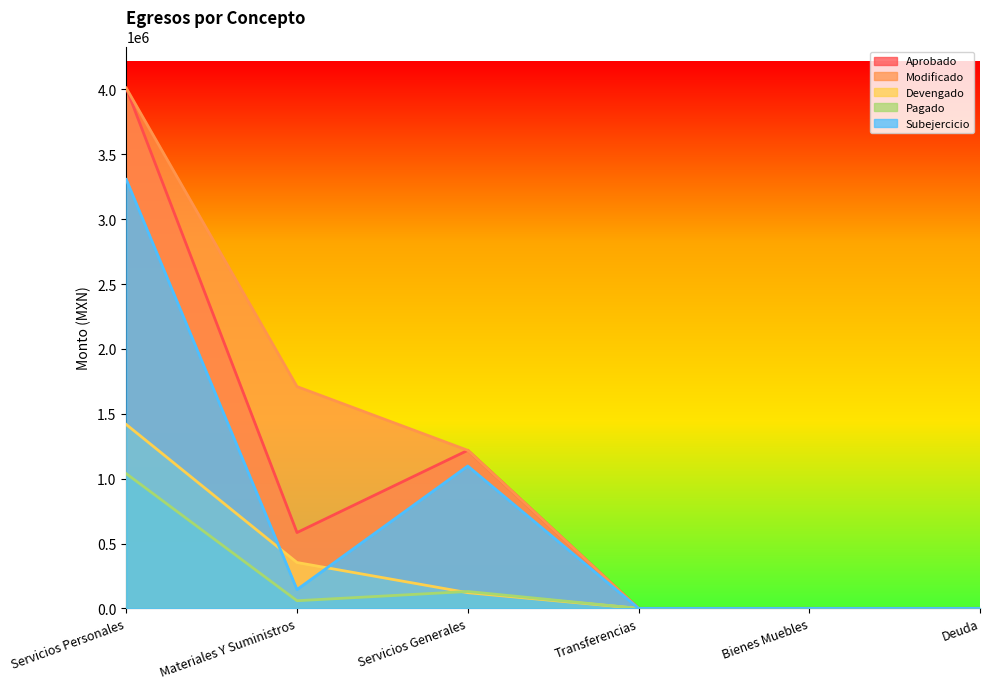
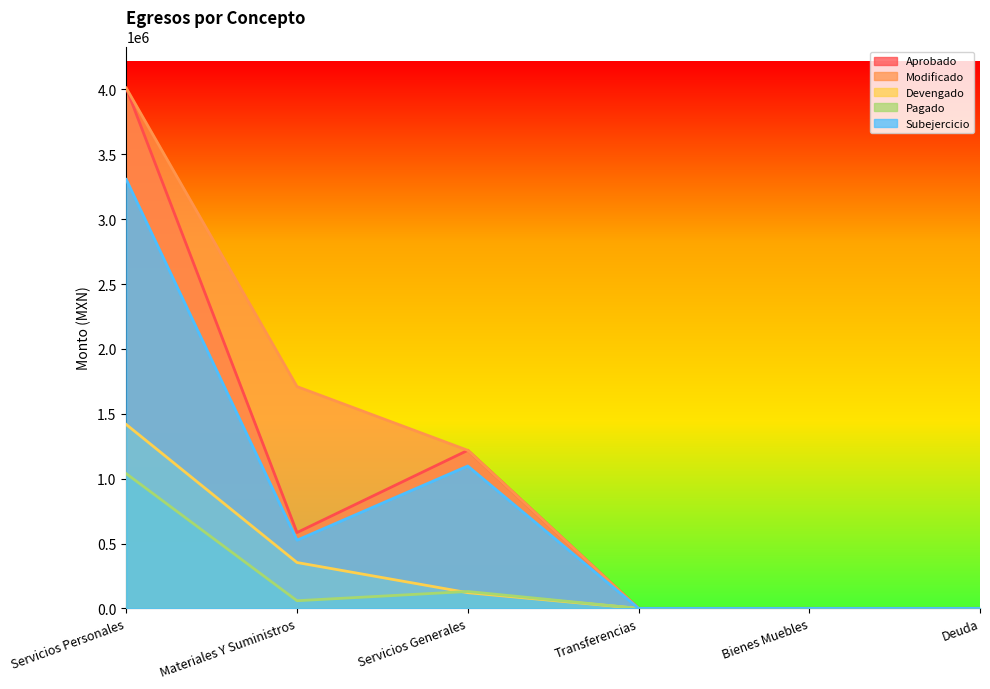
Subejercicio, Materiales Y Suministros: 140000 -> 530000
